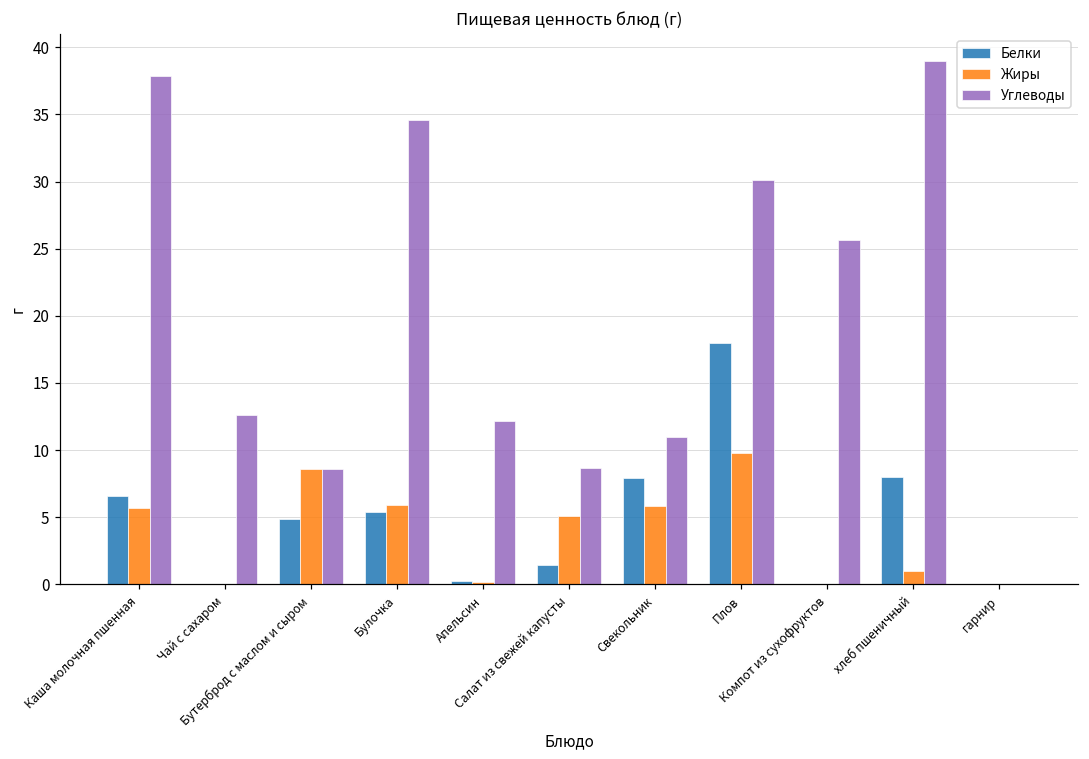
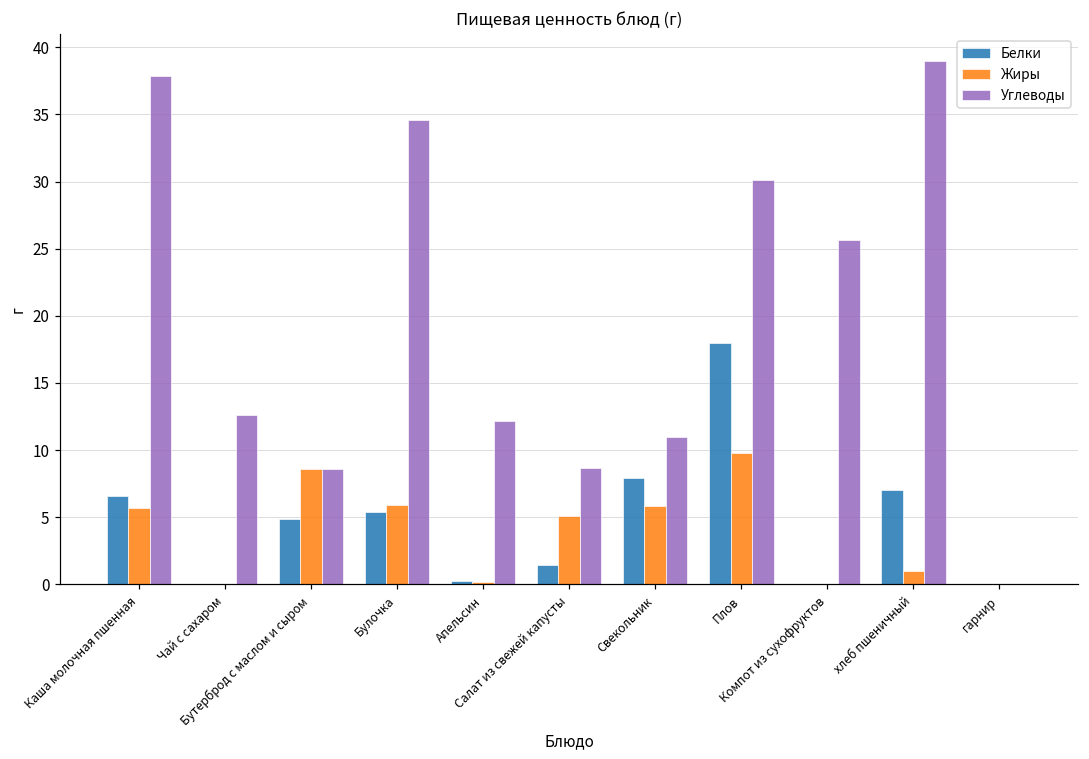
Белки, хлеб пшеничный: 8 -> 7
